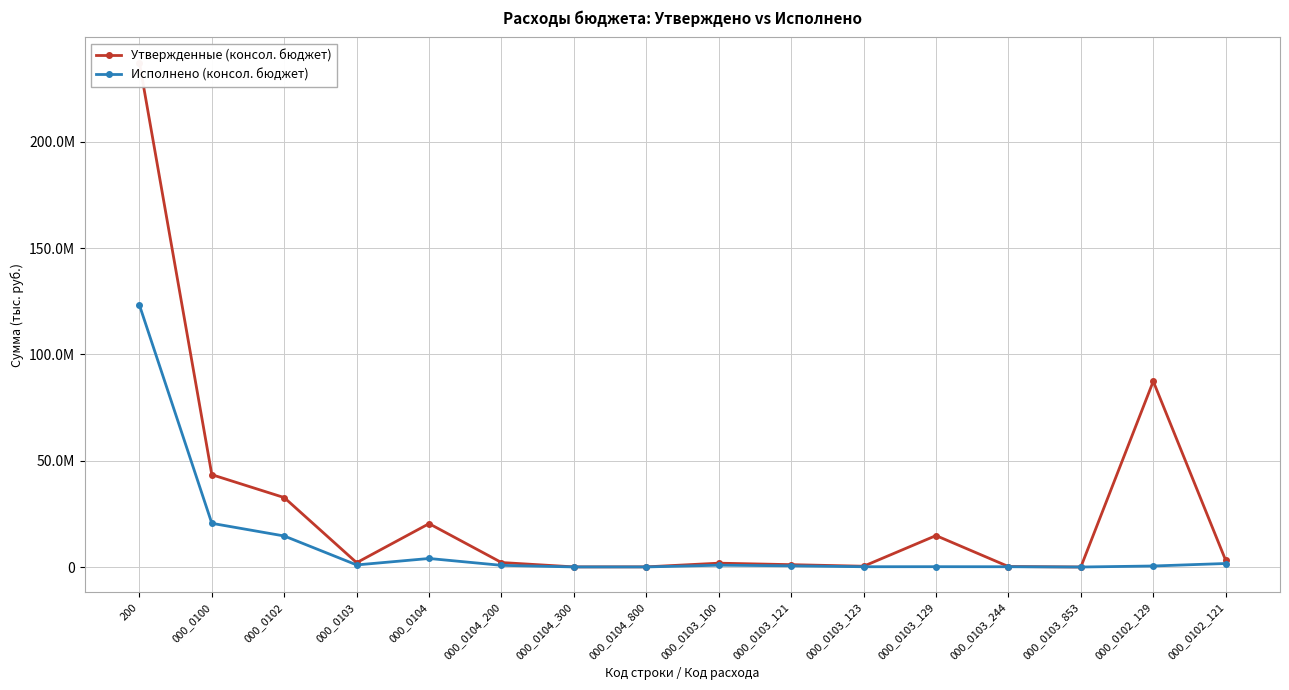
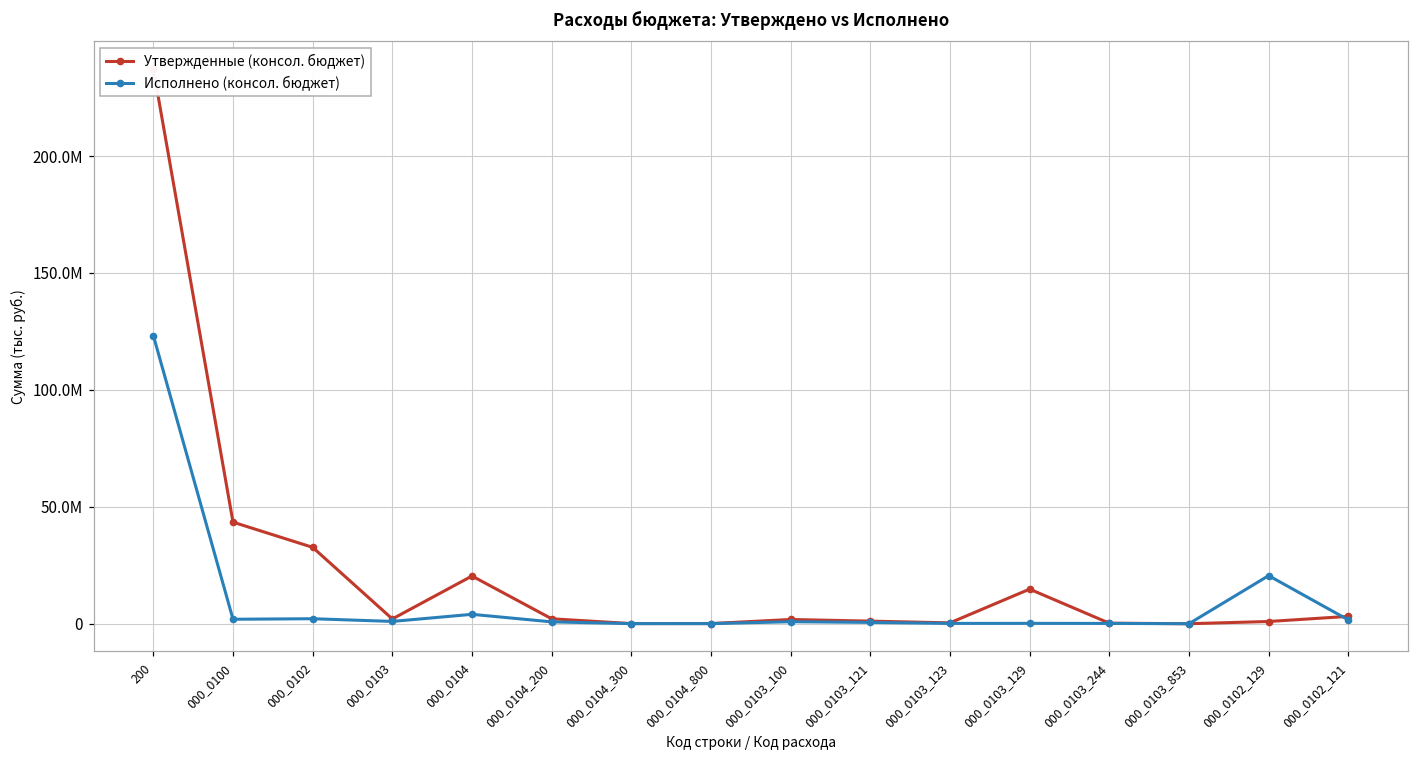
Исполнено (консол. бюджет), 000_0100: 21000000 -> 2000000
Исполнено (консол. бюджет), 000_0102: 15000000 -> 2000000
Утвержденные (консол. бюджет), 000_0102_129: 87000000 -> 1000000
Исполнено (консол. бюджет), 000_0102_129: 0 -> 21000000
